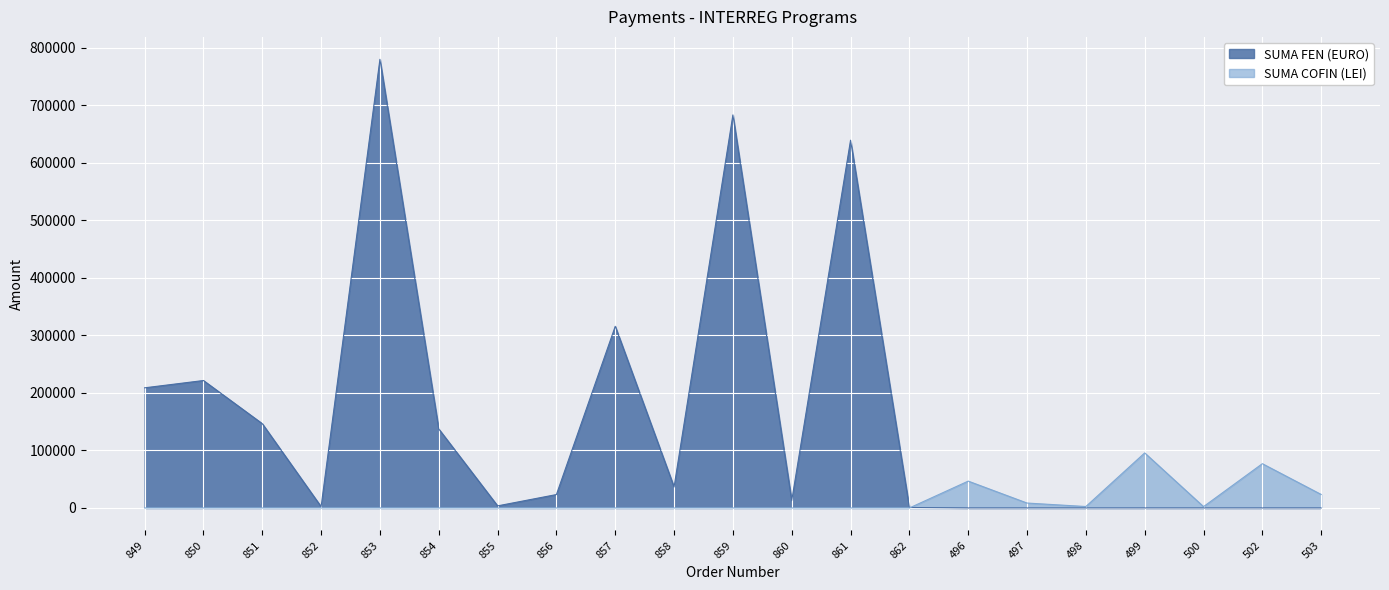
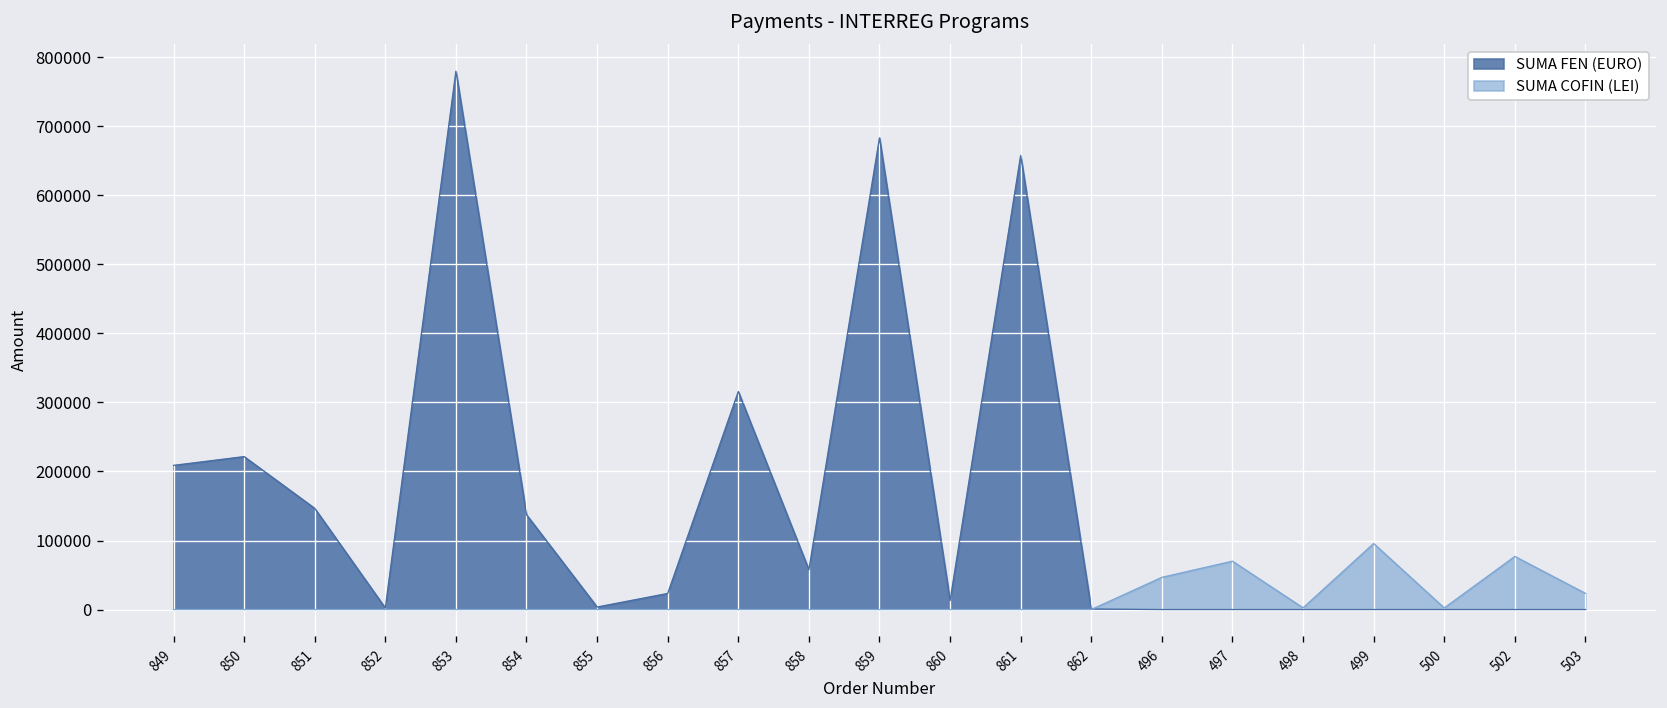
SUMA FEN (EURO), 858: 40000 -> 60000
SUMA FEN (EURO), 861: 640000 -> 660000
SUMA COFIN (LEI), 497: 10000 -> 70000
